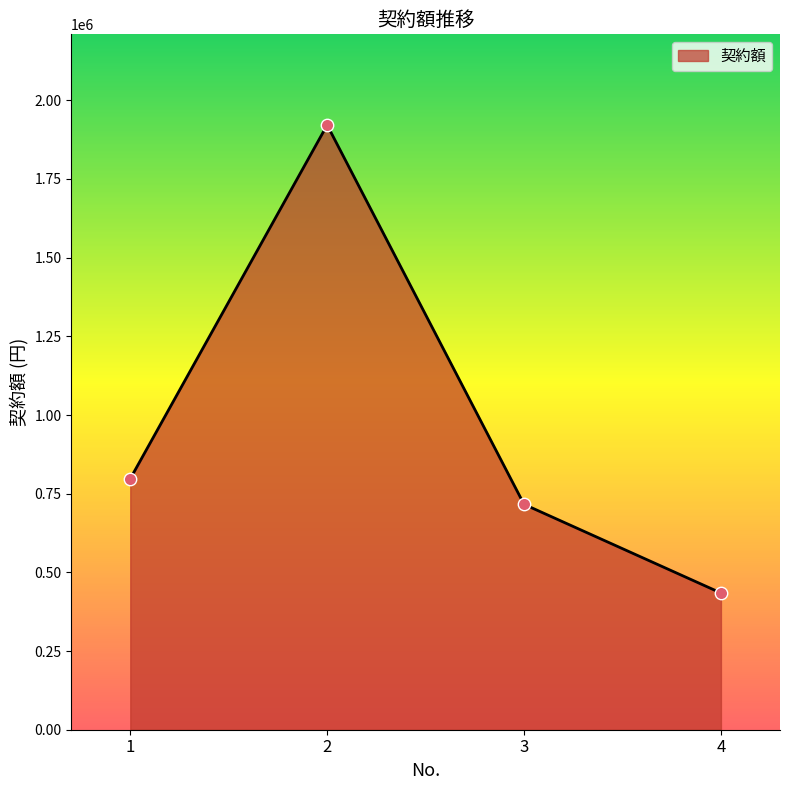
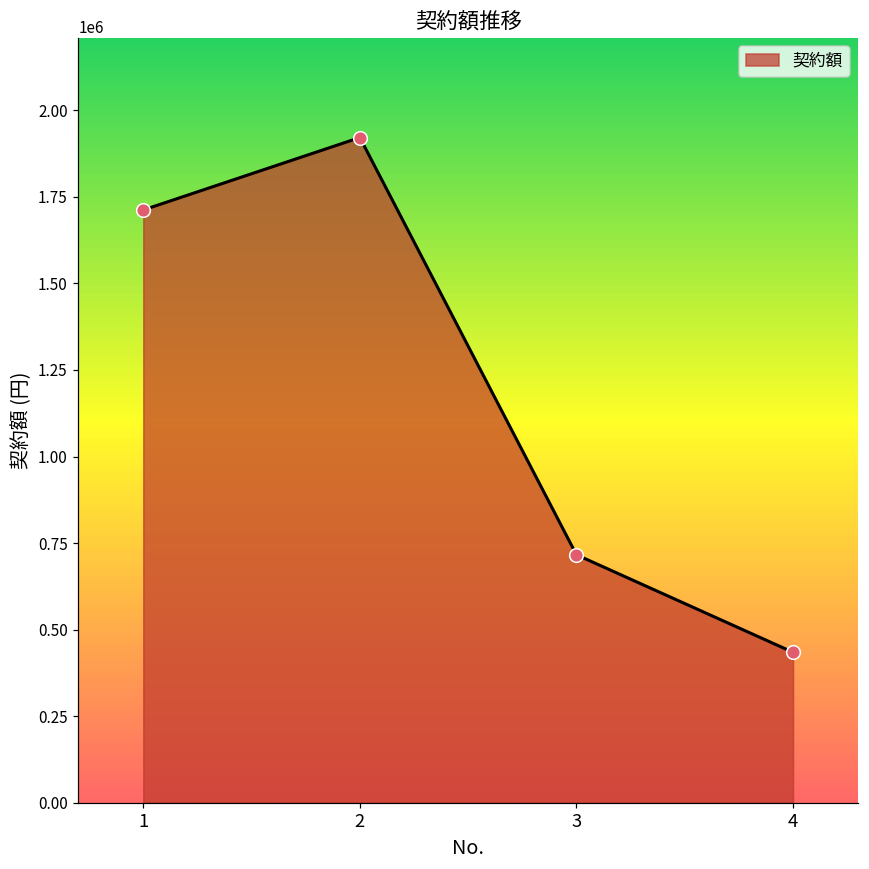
1: 800000 -> 1710000
